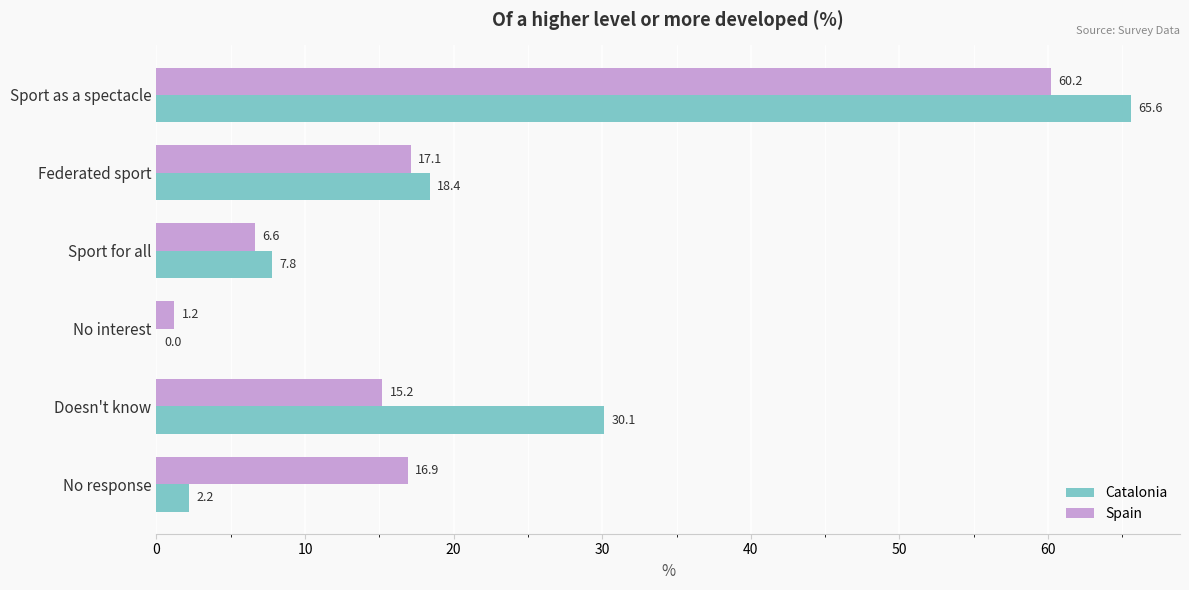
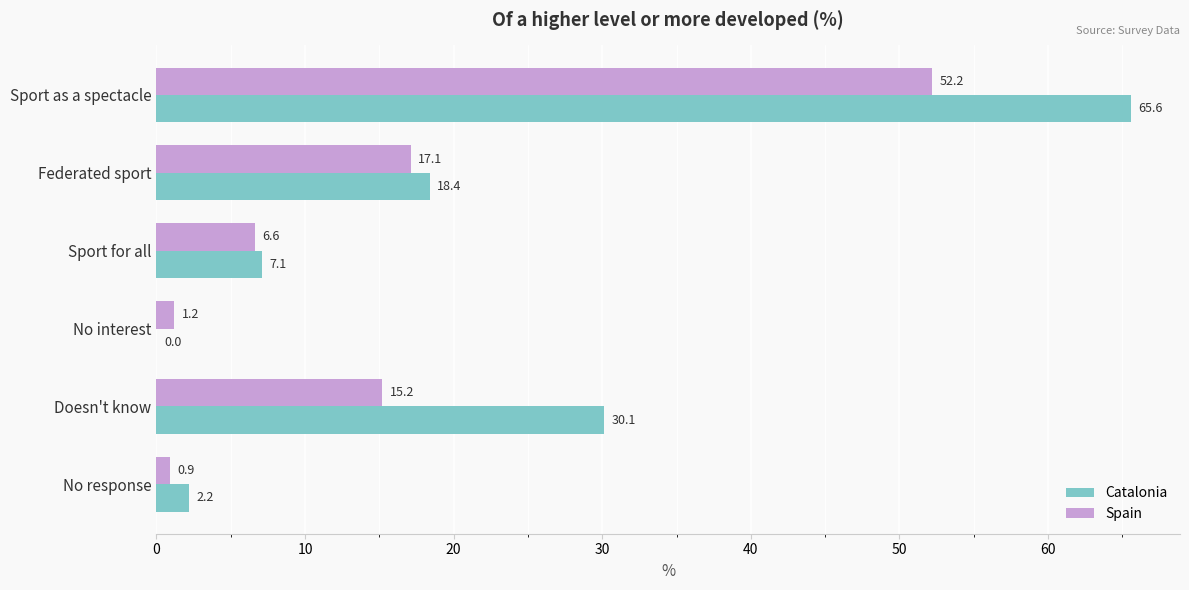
Spain, Sport as a spectacle: 60.2 -> 52.2
Catalonia, Sport for all: 7.8 -> 7.1
Spain, No response: 16.9 -> 0.9
